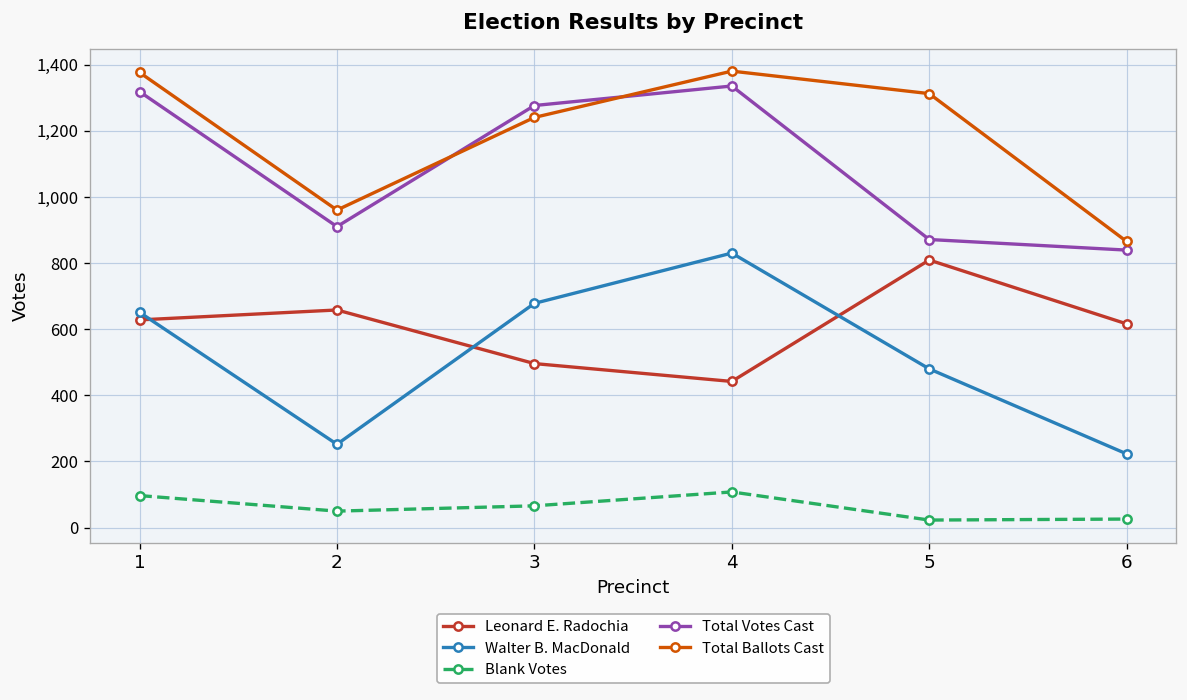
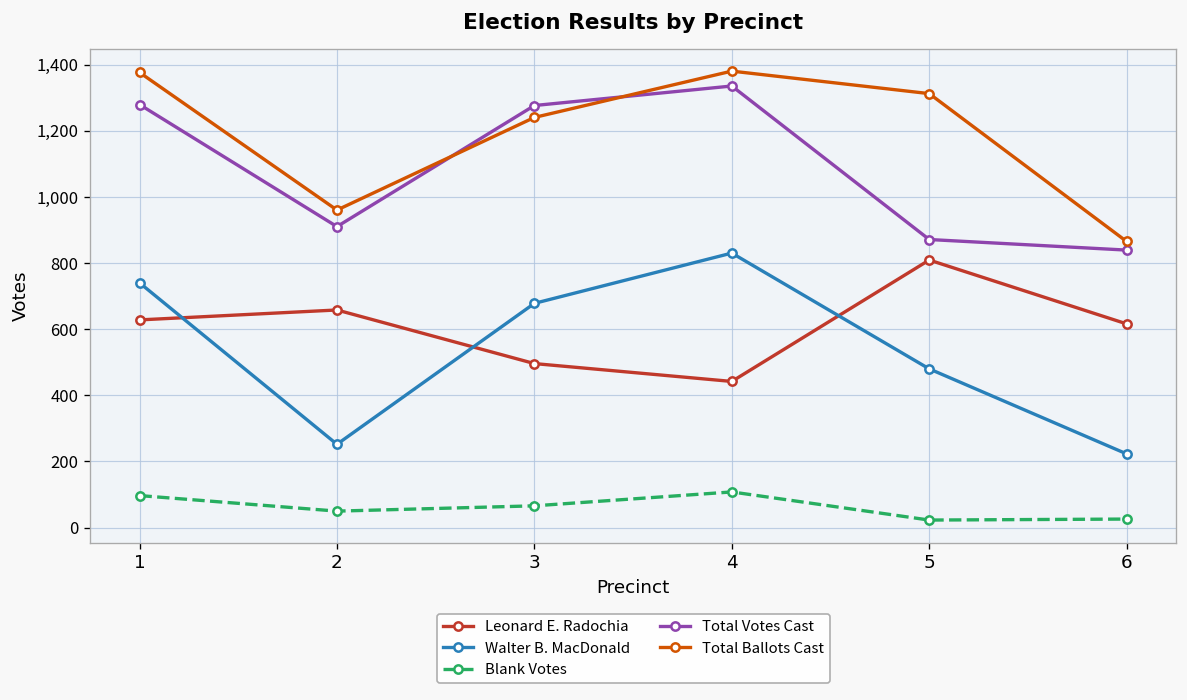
Walter B. MacDonald, 1: 650 -> 740
Total Votes Cast, 1: 1,320 -> 1,280
